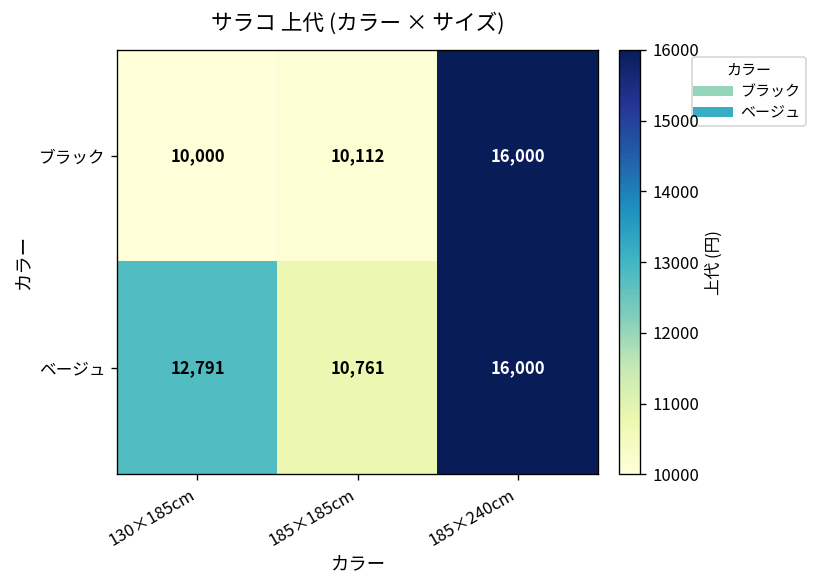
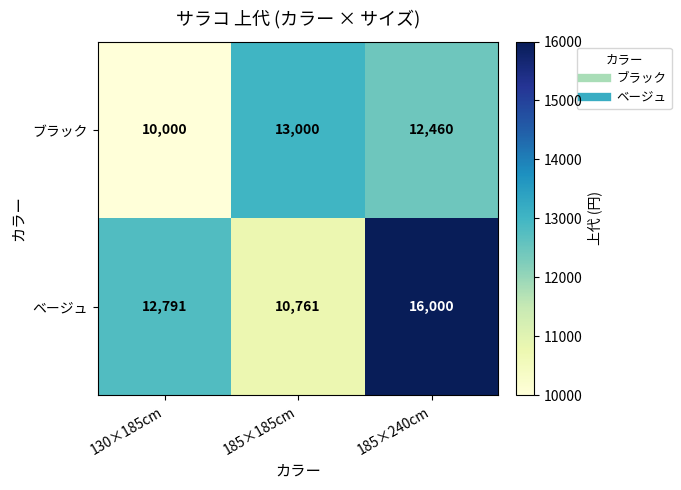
ブラック, 185×185cm: 10,112 -> 13,000
ブラック, 185×240cm: 16,000 -> 12,460
